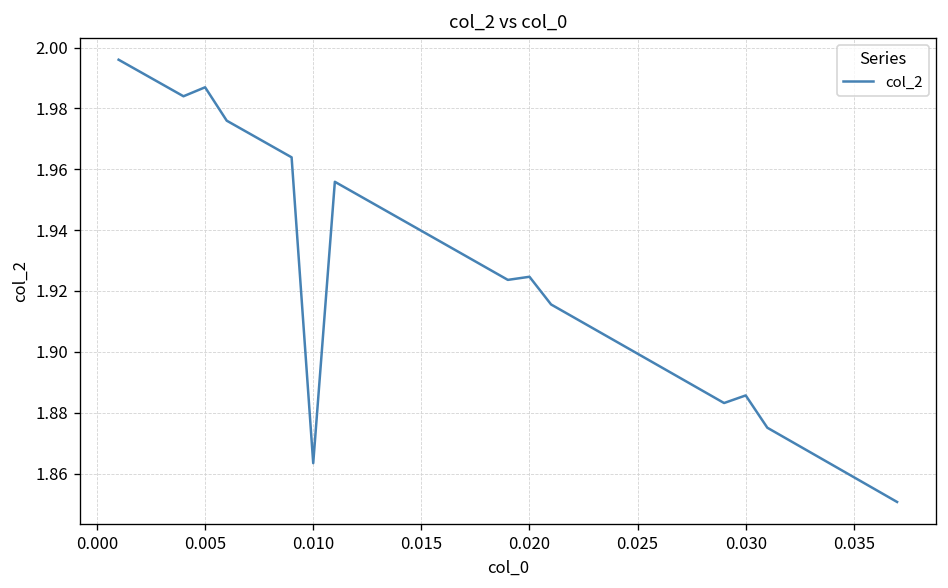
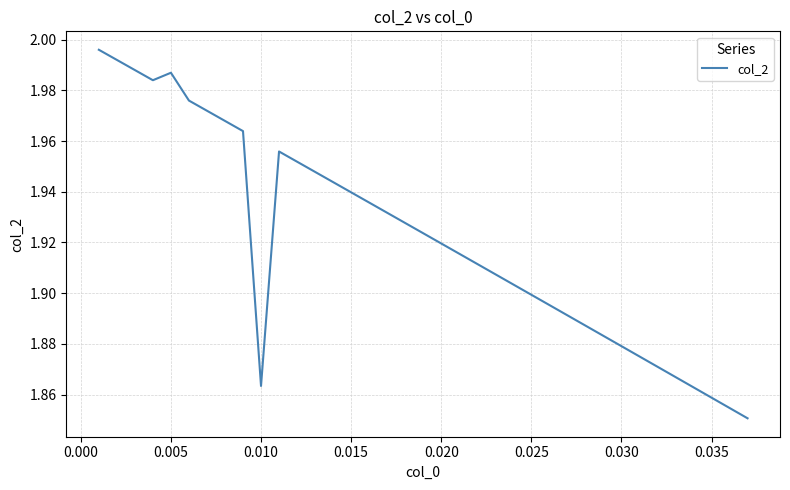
0.020: 1.925 -> 1.920
0.030: 1.886 -> 1.879
